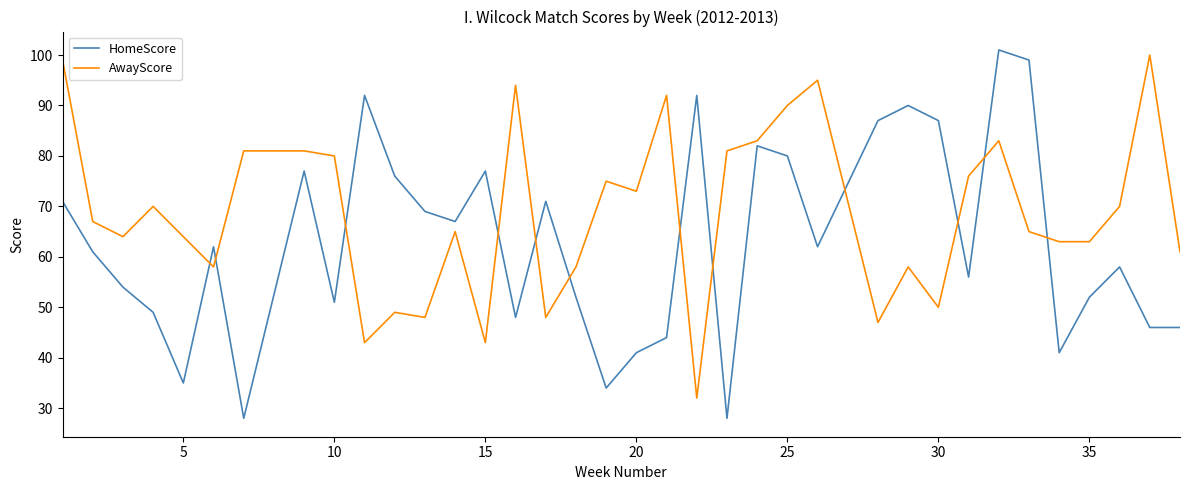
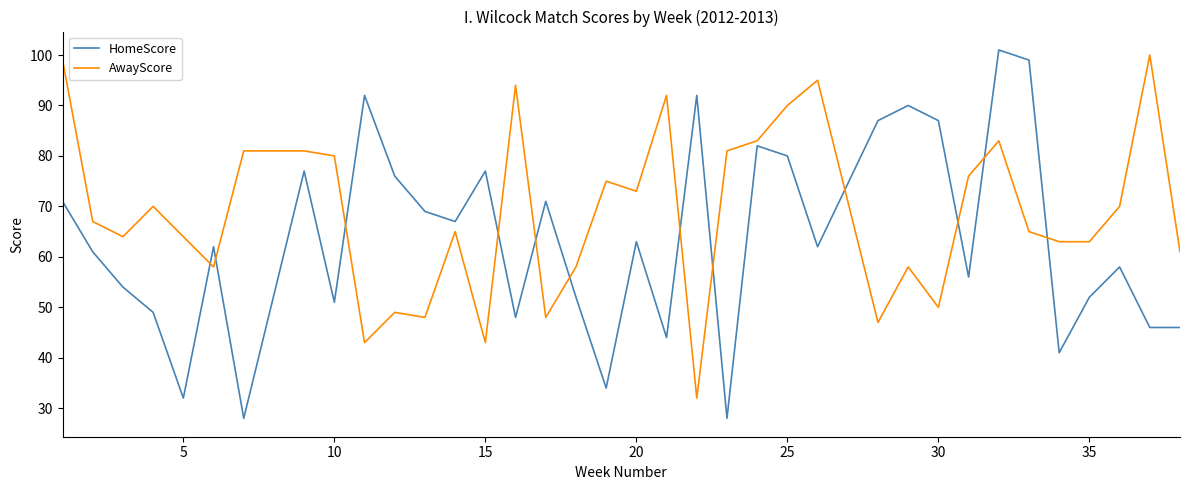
HomeScore, 5: 35 -> 32
HomeScore, 20: 41 -> 63
